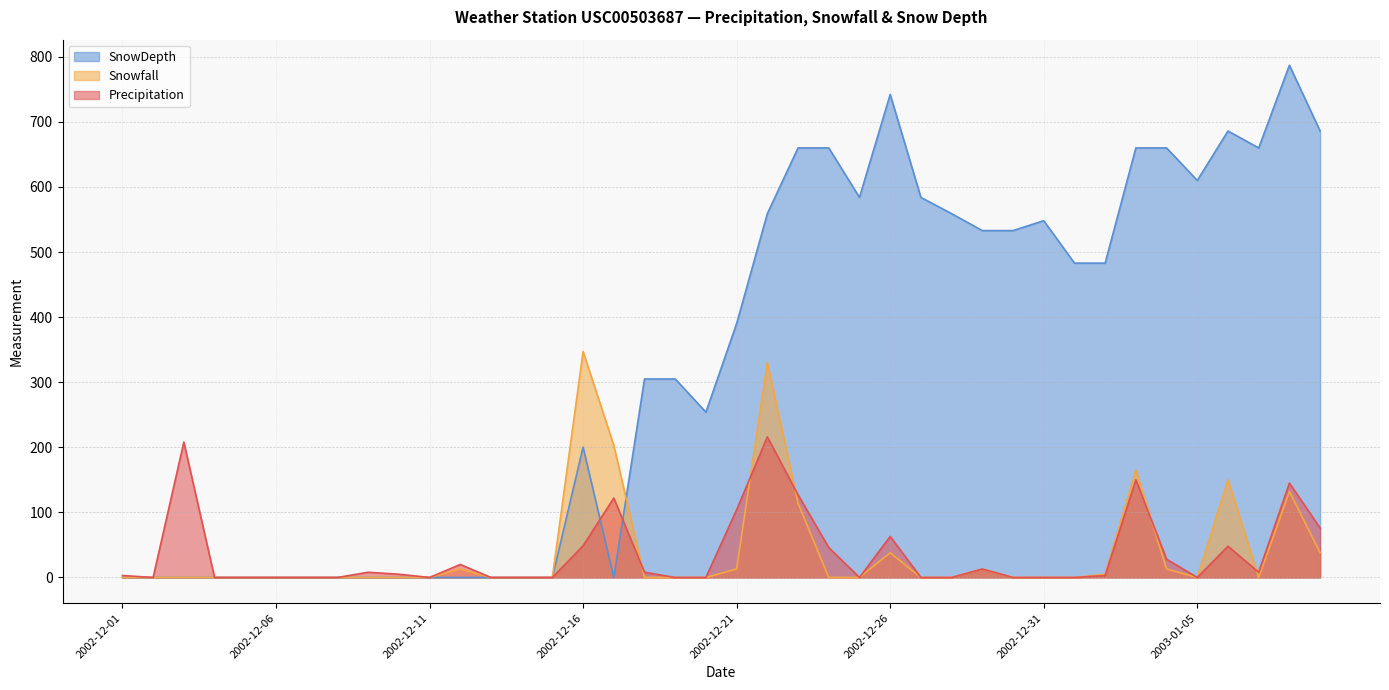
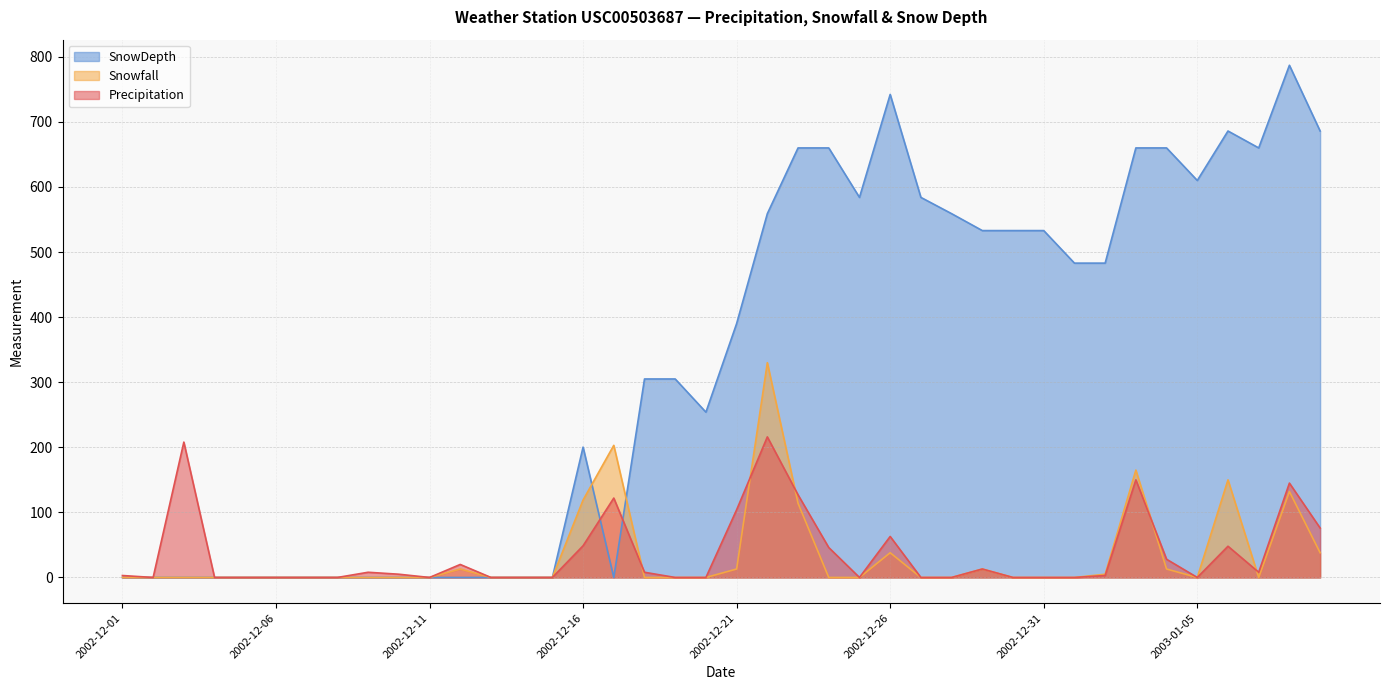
Snowfall, 2002-12-16: 350 -> 120
SnowDepth, 2002-12-31: 550 -> 530
